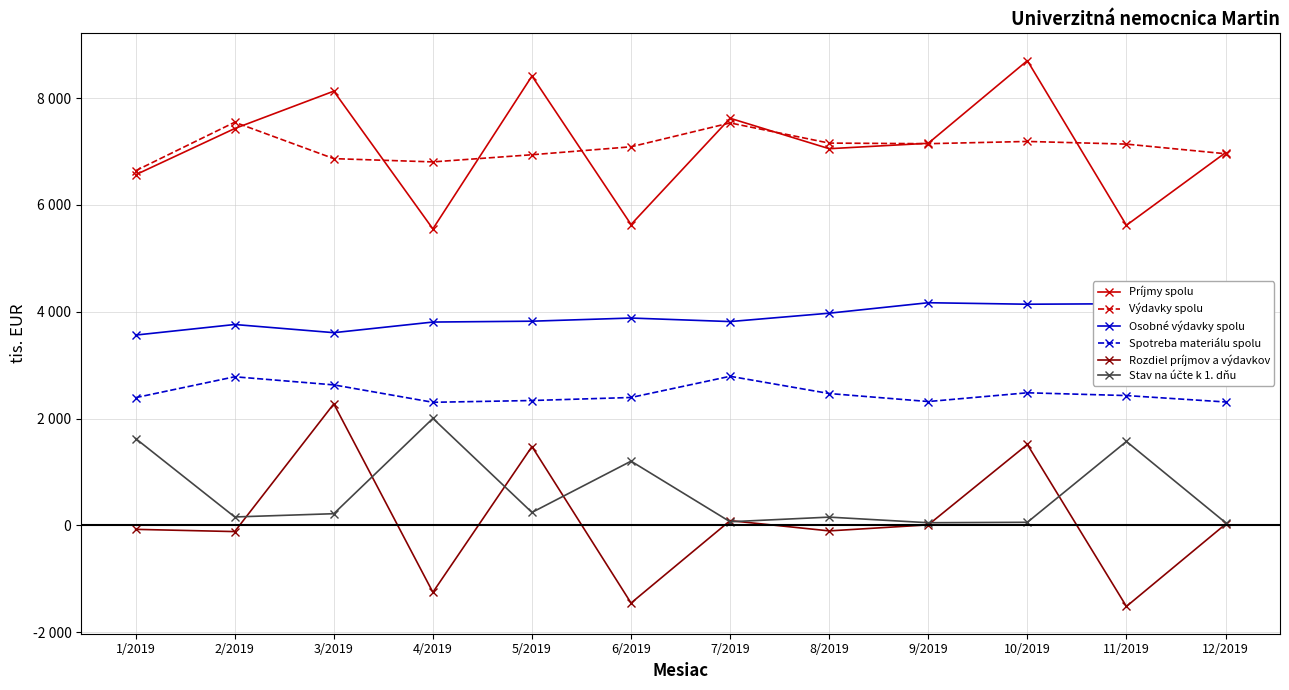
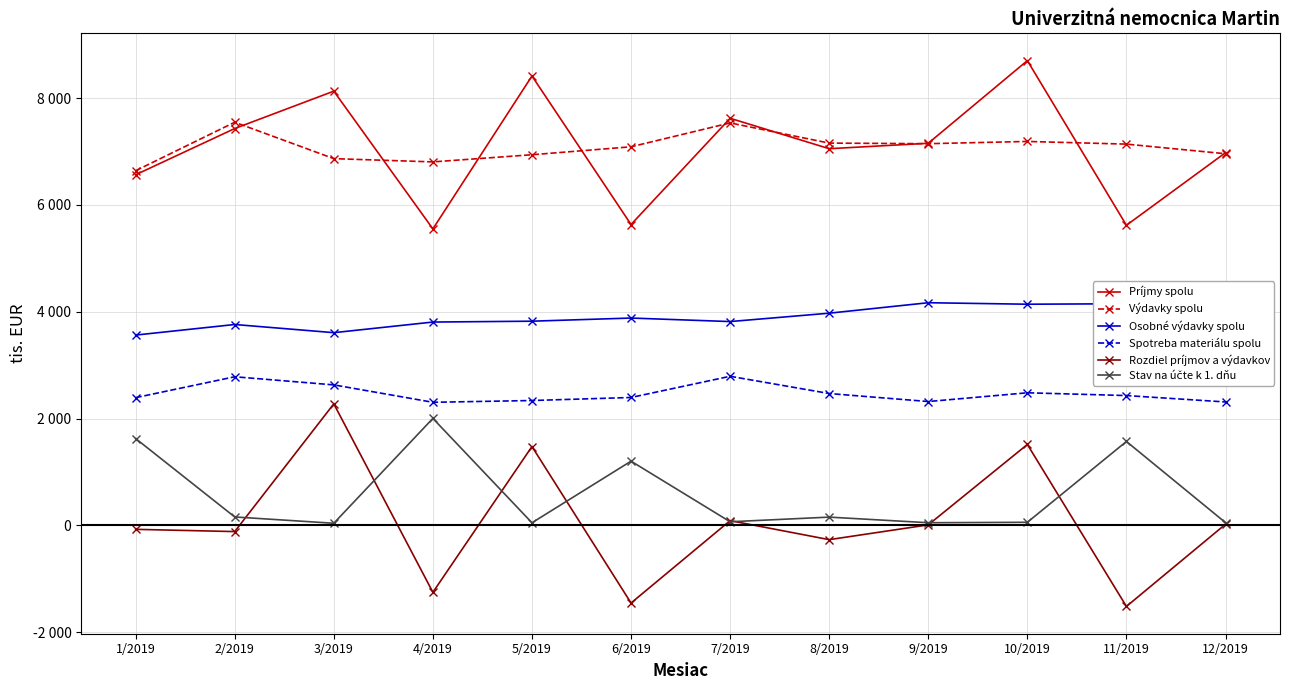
Stav na účte k 1. dňu, 3/2019: 200 -> 0
Stav na účte k 1. dňu, 5/2019: 200 -> 0
Rozdiel príjmov a výdavkov, 8/2019: -100 -> -300
